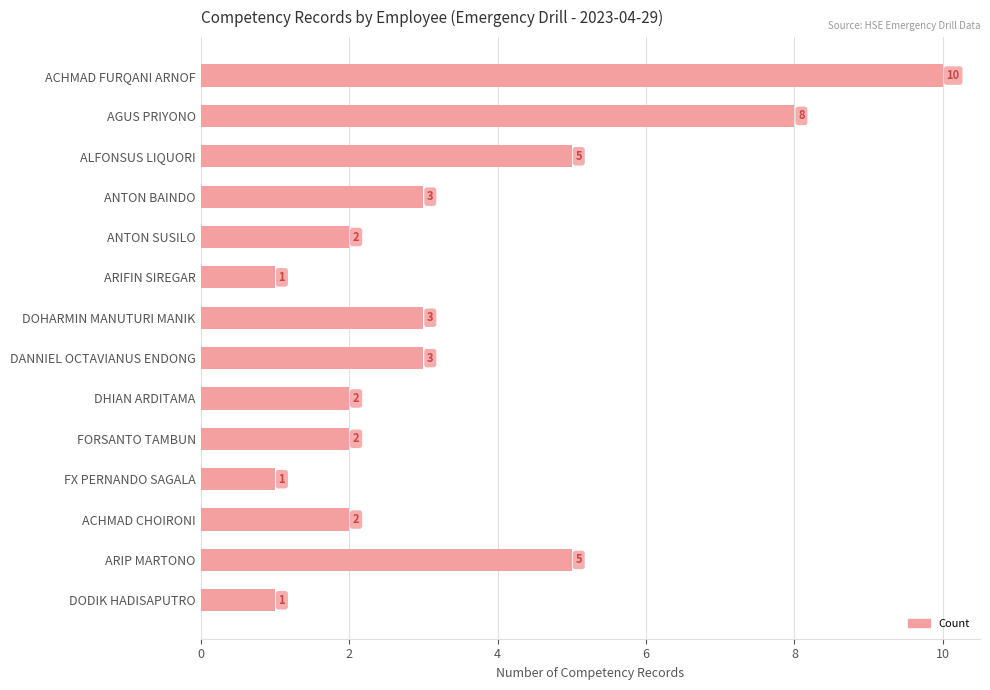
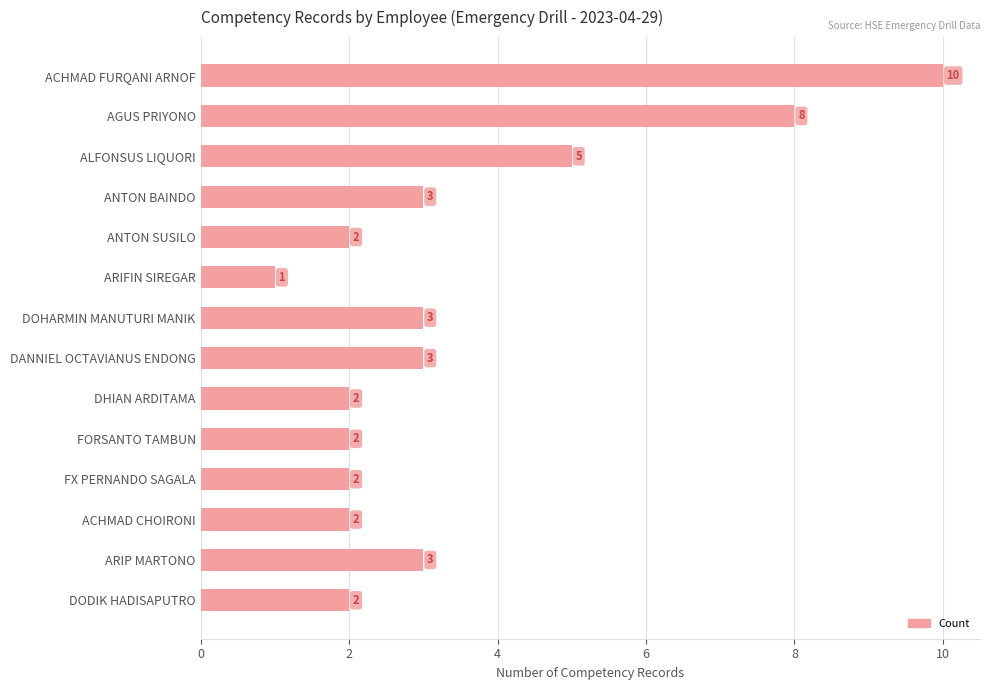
FX PERNANDO SAGALA: 1 -> 2
ARIP MARTONO: 5 -> 3
DODIK HADISAPUTRO: 1 -> 2
